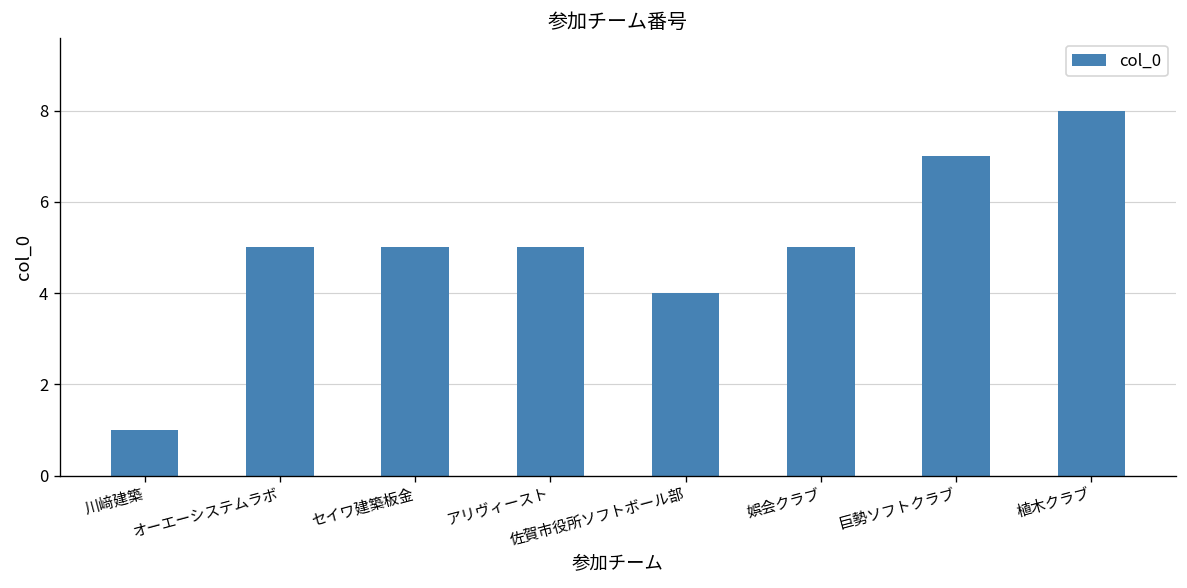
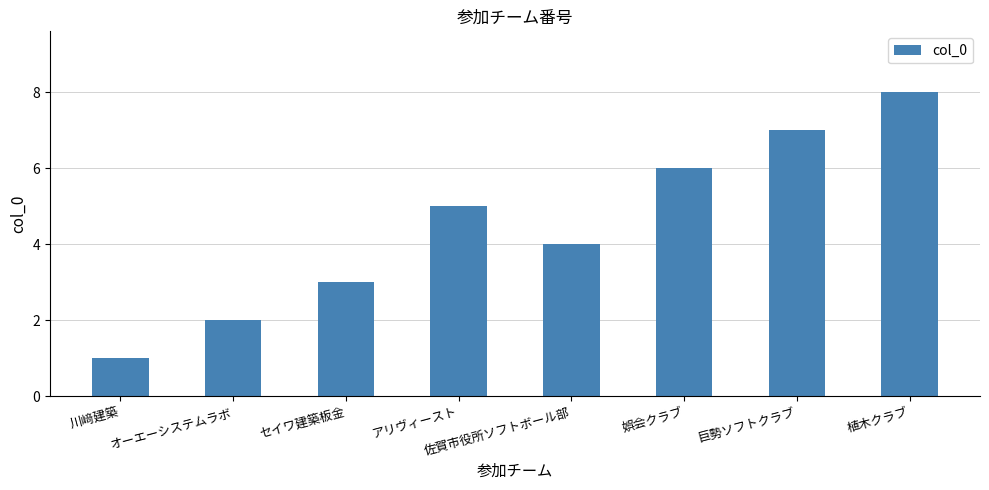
オーエーシステムラボ: 5 -> 2
セイワ建築板金: 5 -> 3
娯会クラブ: 5 -> 6
